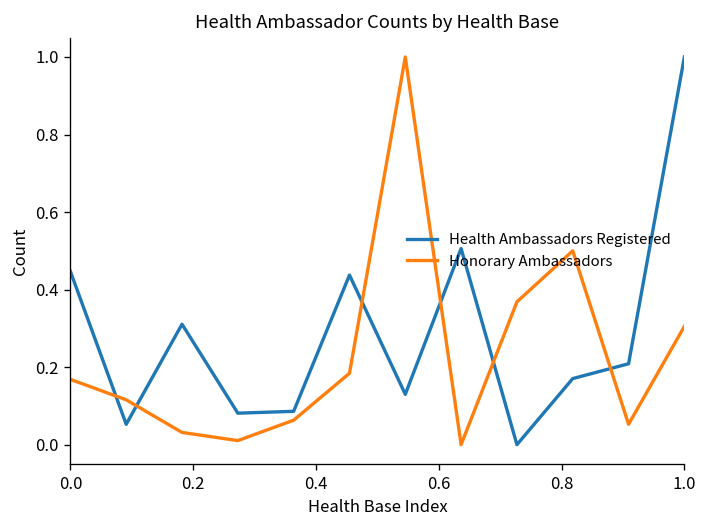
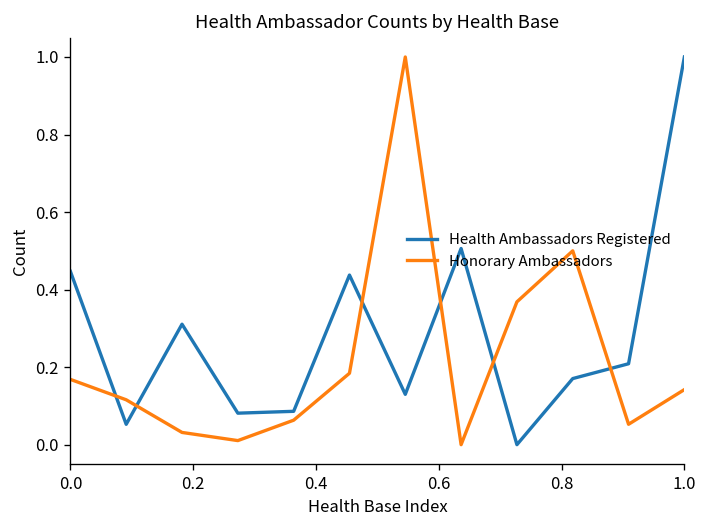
Honorary Ambassadors, 1.0: 0.31 -> 0.14
